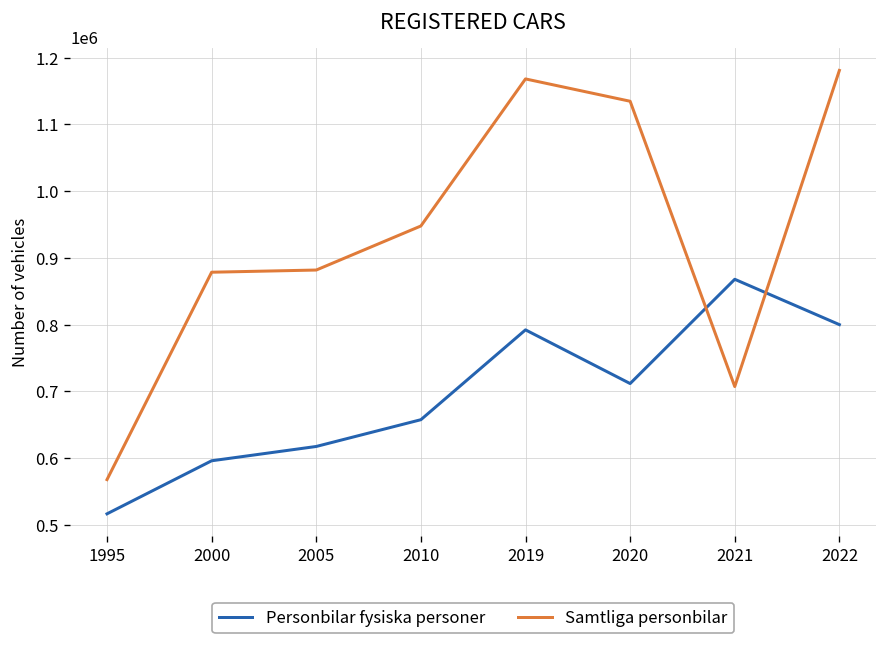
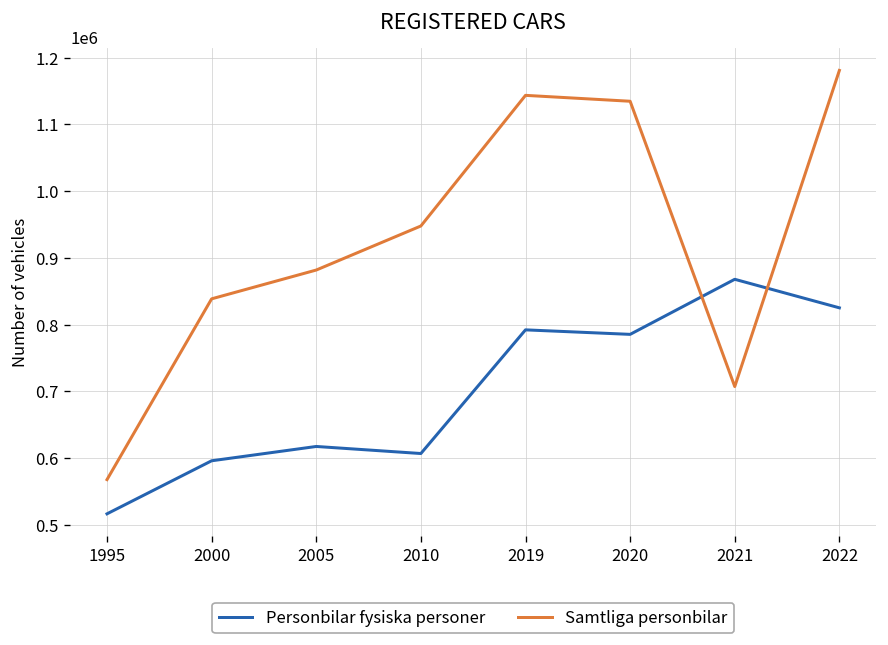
Samtliga personbilar, 2000: 880000 -> 840000
Personbilar fysiska personer, 2010: 660000 -> 610000
Samtliga personbilar, 2019: 1170000 -> 1140000
Personbilar fysiska personer, 2020: 710000 -> 790000
Personbilar fysiska personer, 2022: 800000 -> 830000
